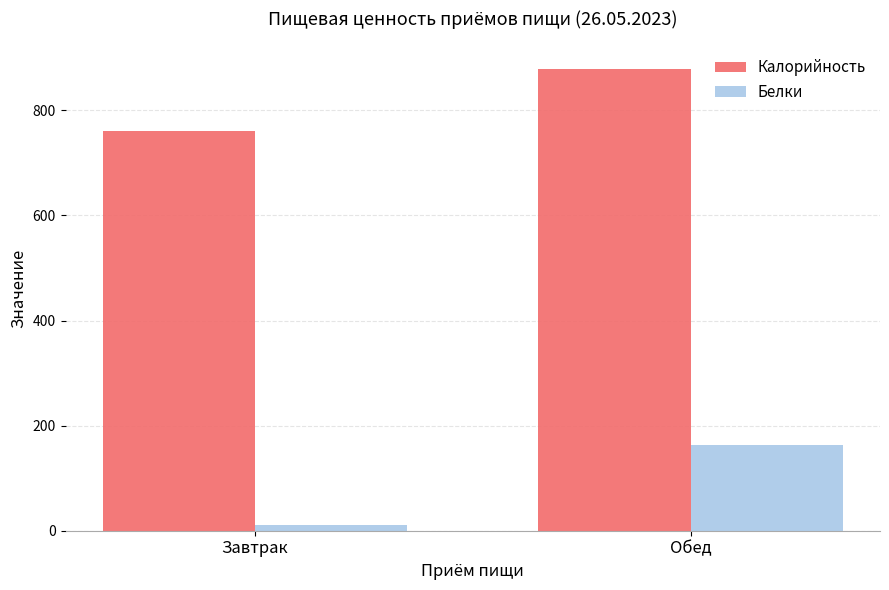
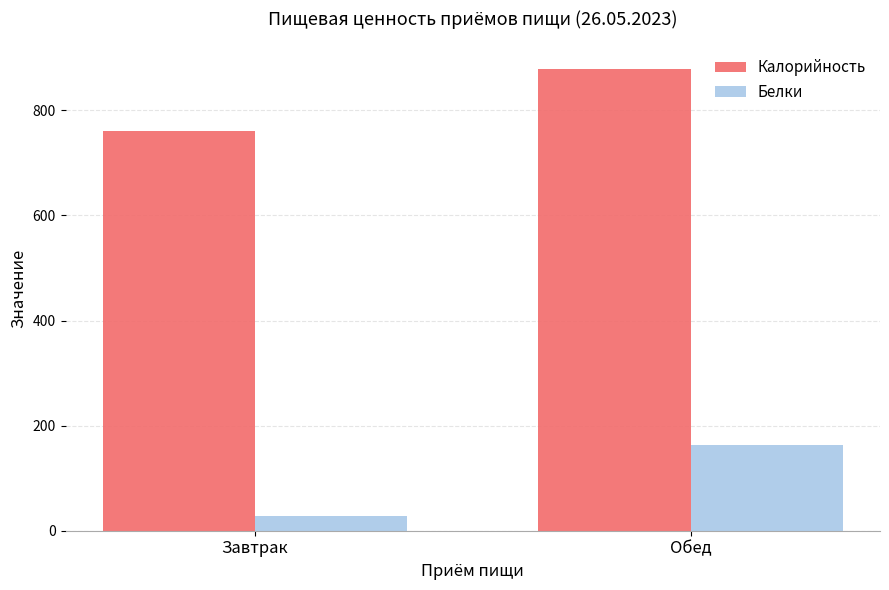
Белки, Завтрак: 10 -> 30
